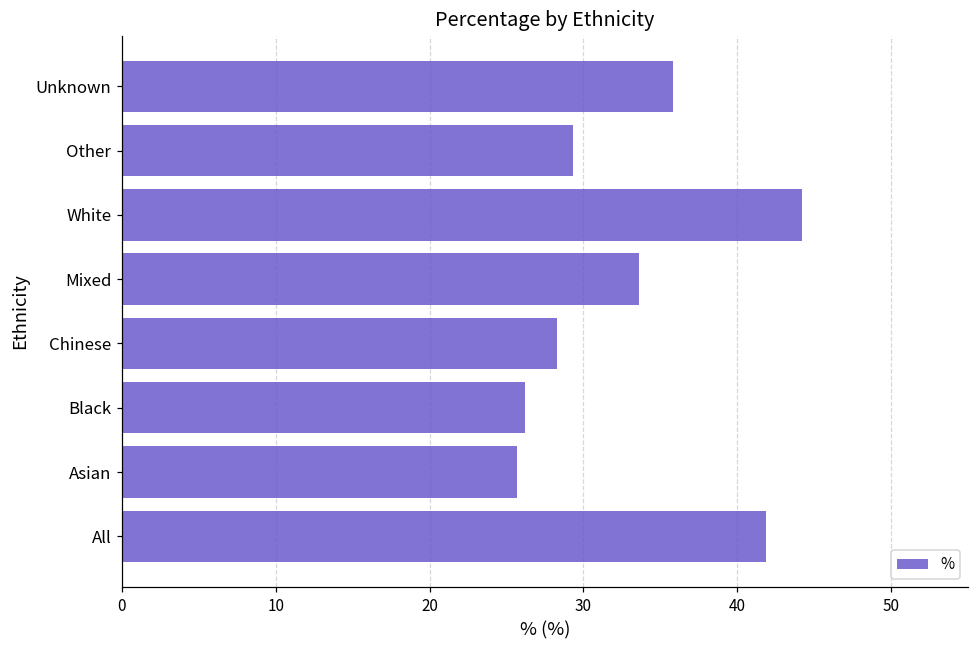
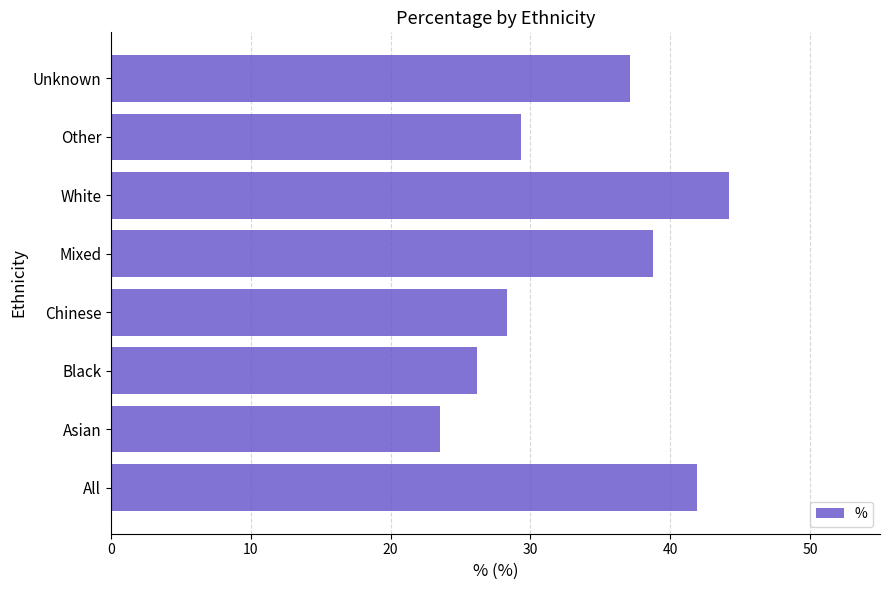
Unknown: 35.8 -> 37.1
Mixed: 33.6 -> 38.8
Asian: 25.7 -> 23.5
